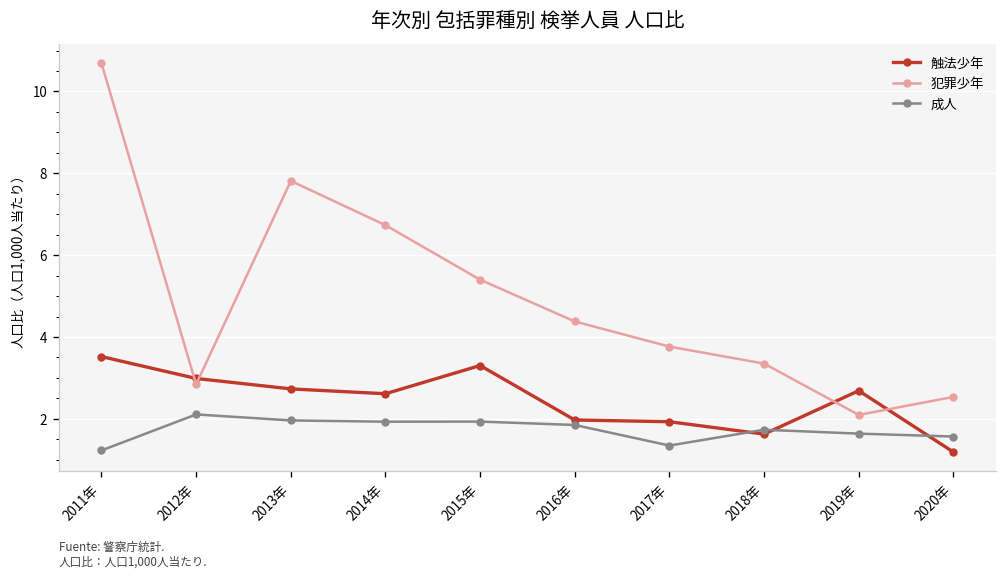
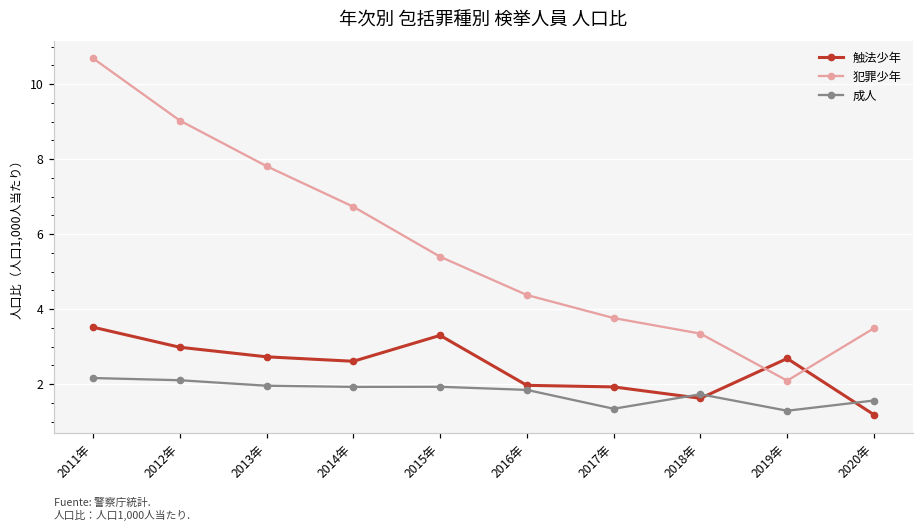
成人, 2011年: 1.2 -> 2.2
犯罪少年, 2012年: 2.8 -> 9.0
成人, 2019年: 1.6 -> 1.3
犯罪少年, 2020年: 2.5 -> 3.5
